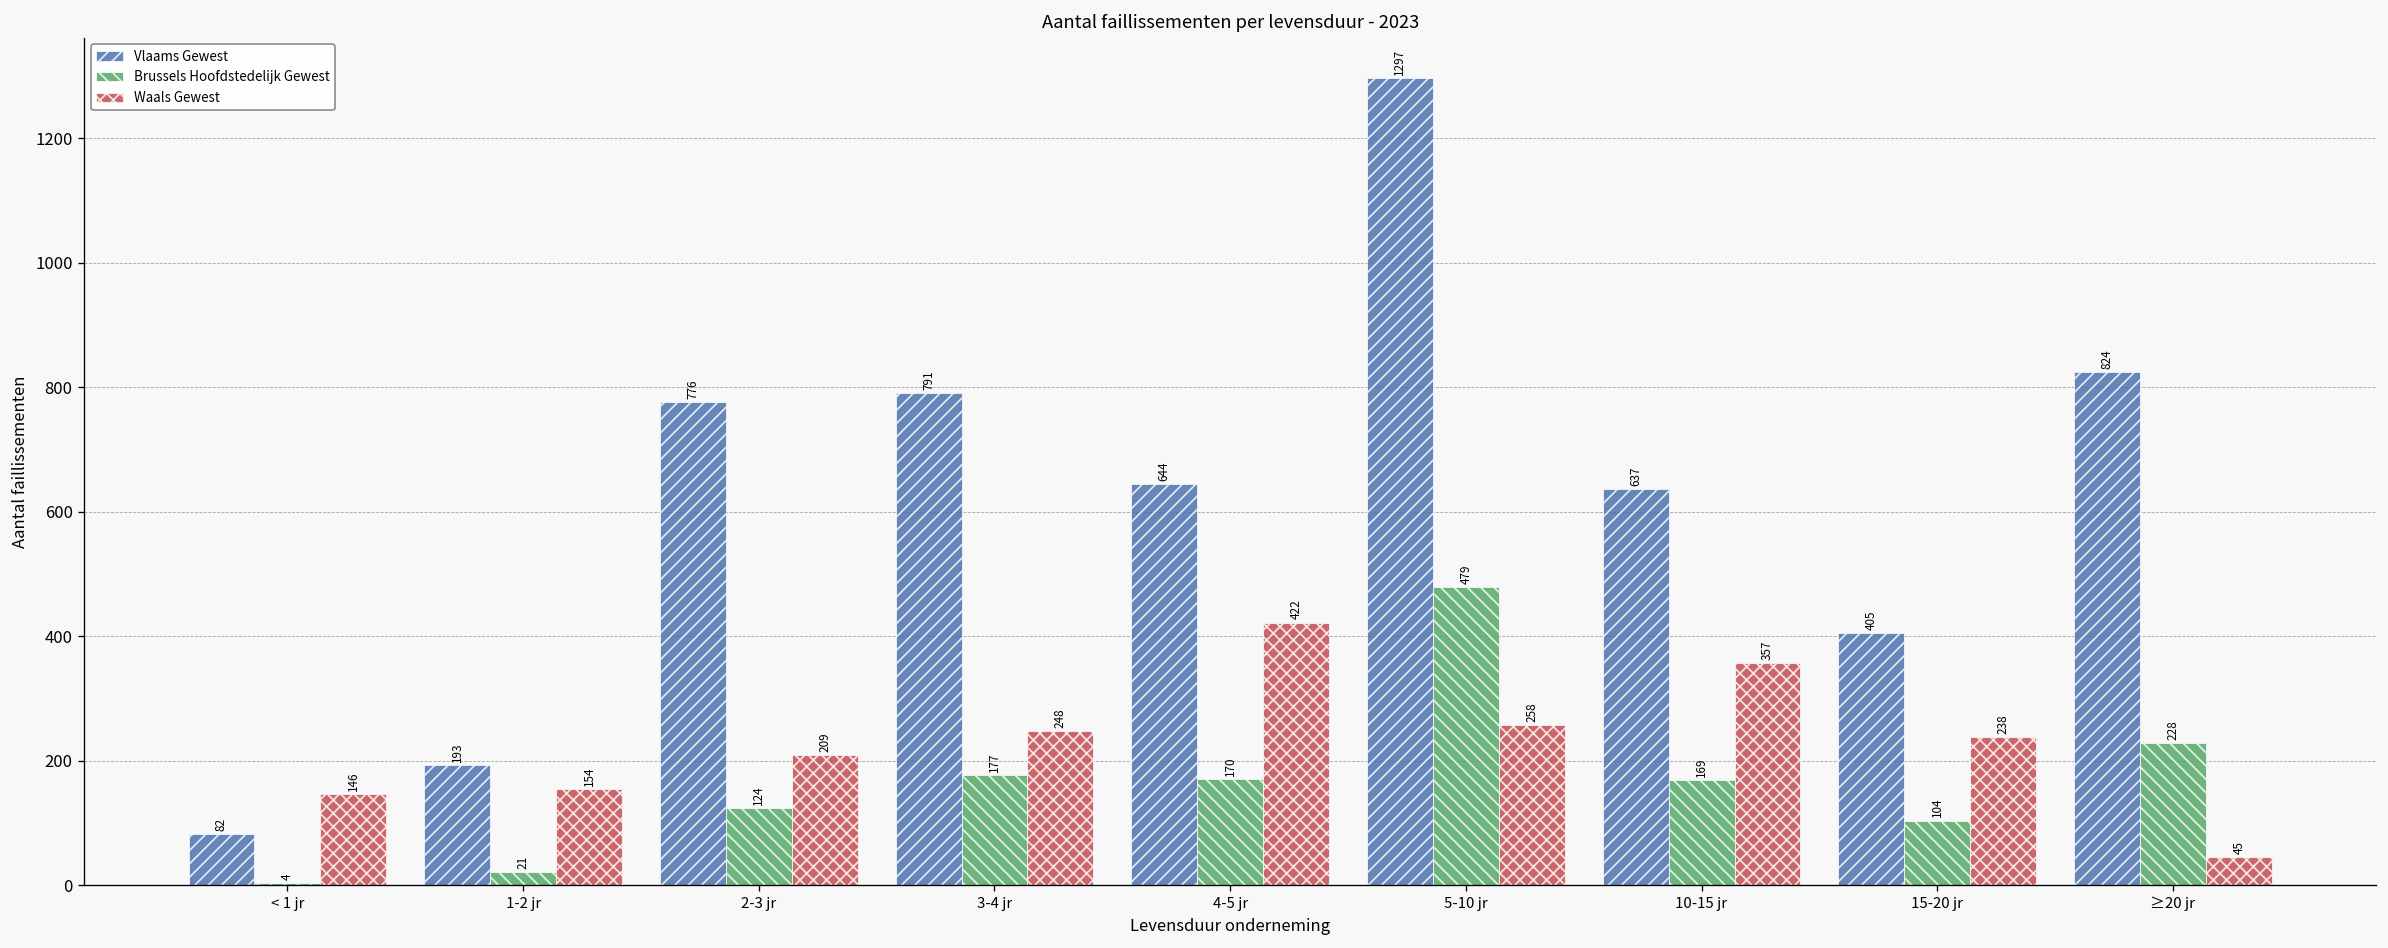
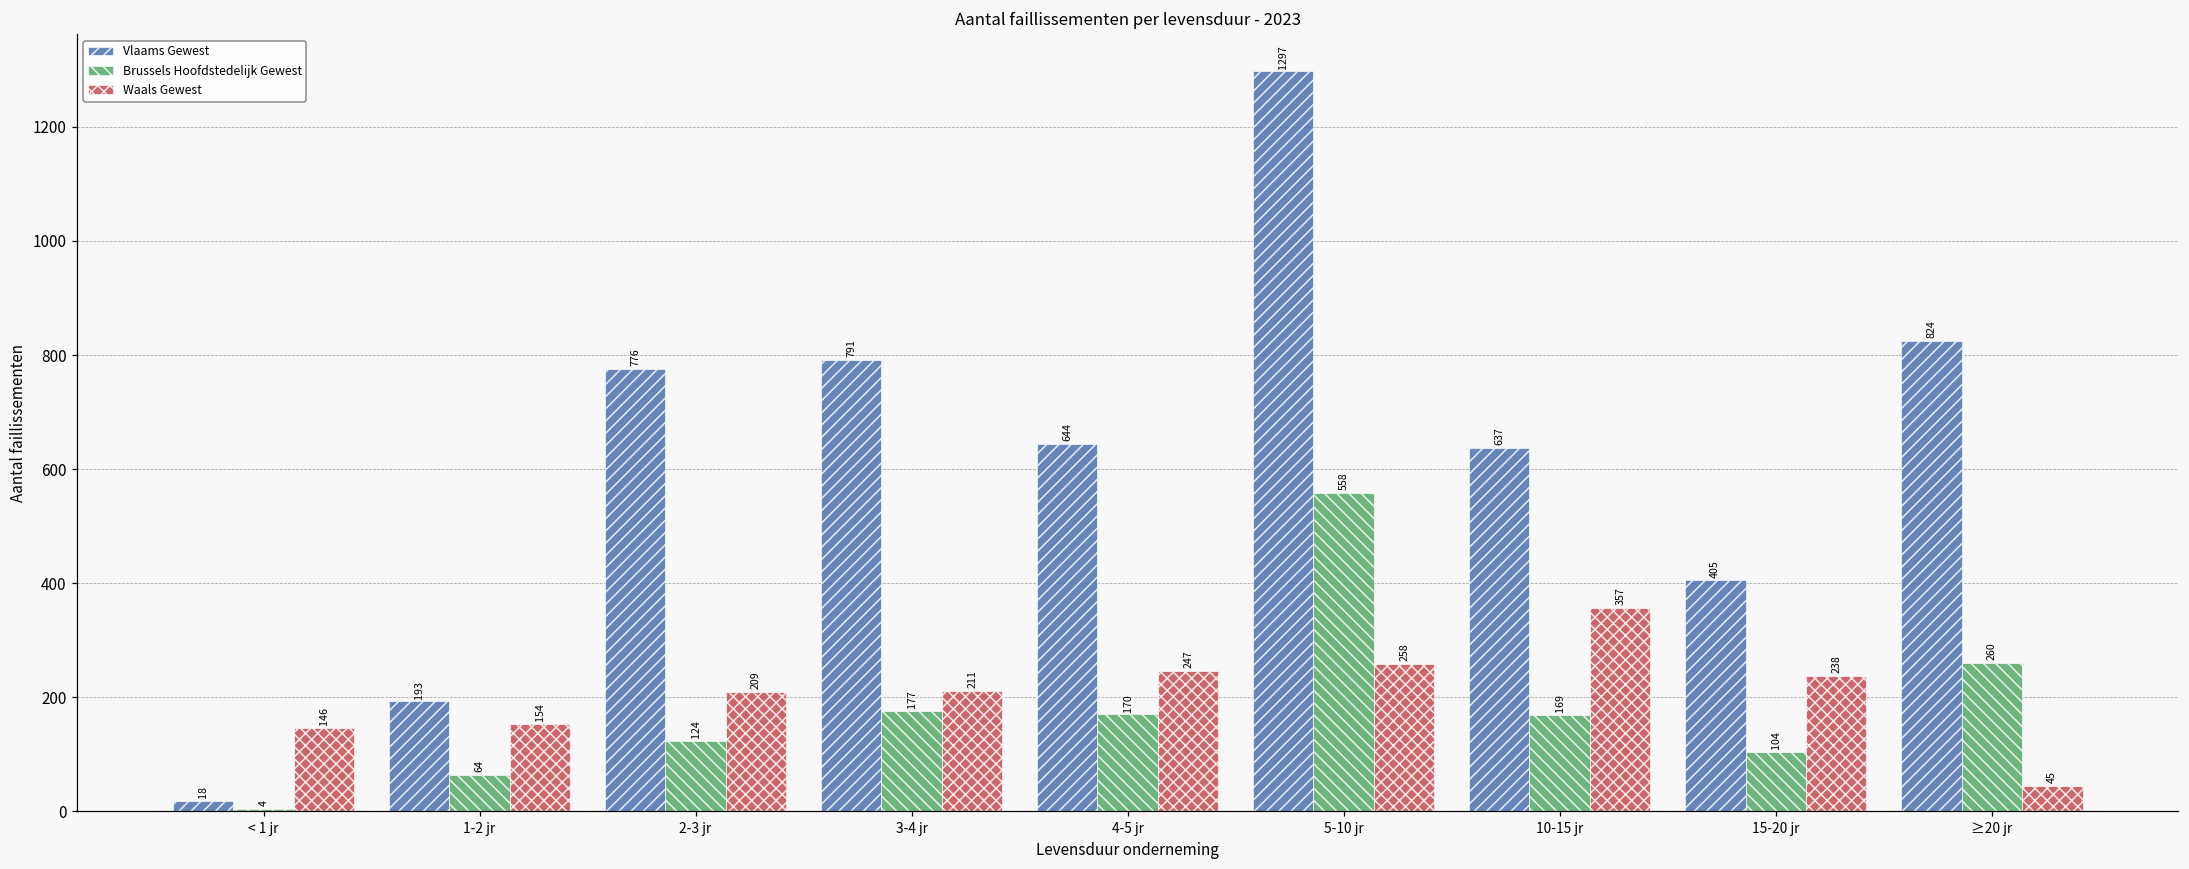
Vlaams Gewest, < 1 jr: 82 -> 18
Brussels Hoofdstedelijk Gewest, 1-2 jr: 21 -> 64
Waals Gewest, 3-4 jr: 248 -> 211
Waals Gewest, 4-5 jr: 422 -> 247
Brussels Hoofdstedelijk Gewest, 5-10 jr: 479 -> 558
Brussels Hoofdstedelijk Gewest, ≥20 jr: 228 -> 260
